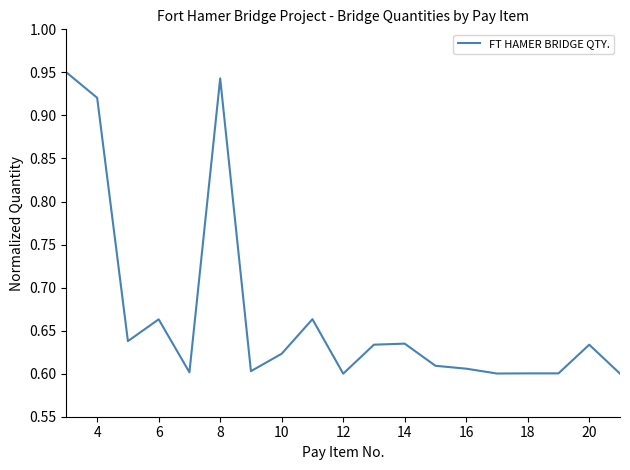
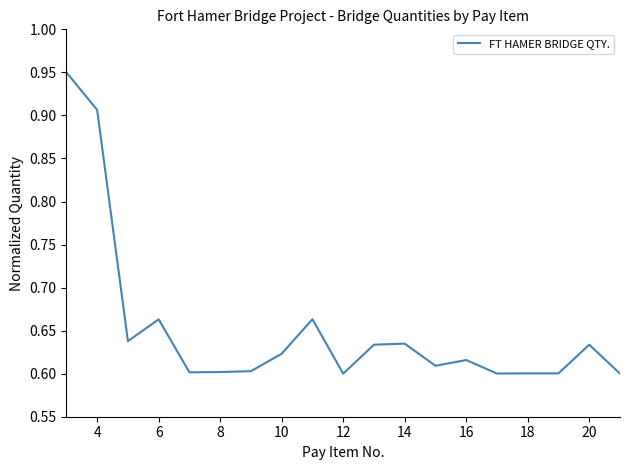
4: 0.92 -> 0.91
8: 0.94 -> 0.60
16: 0.61 -> 0.62
